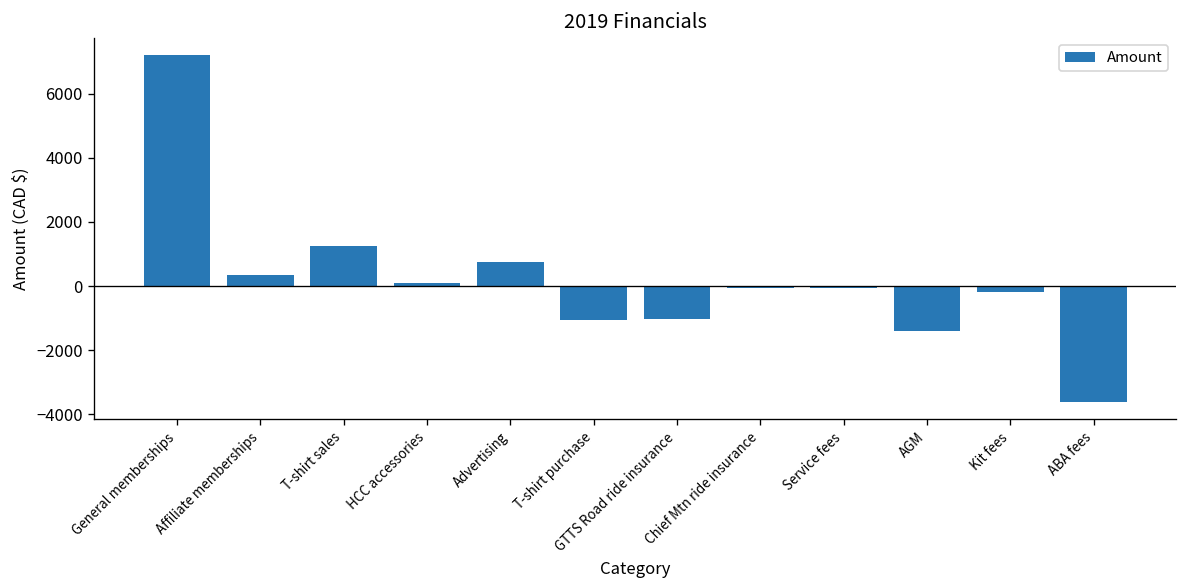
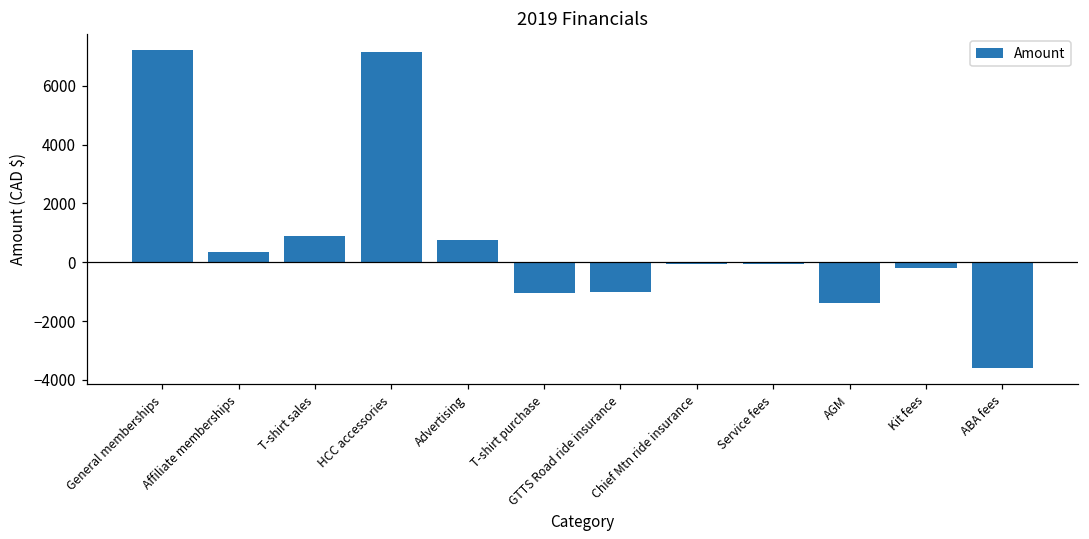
T-shirt sales: 1200 -> 900
HCC accessories: 100 -> 7100
